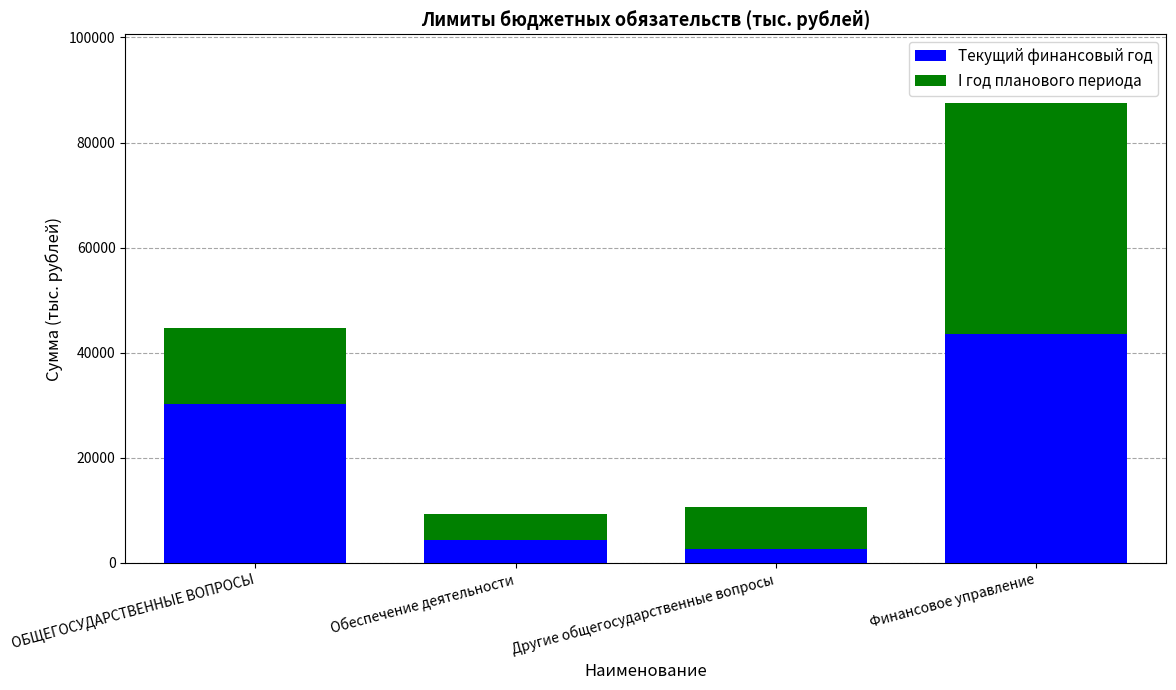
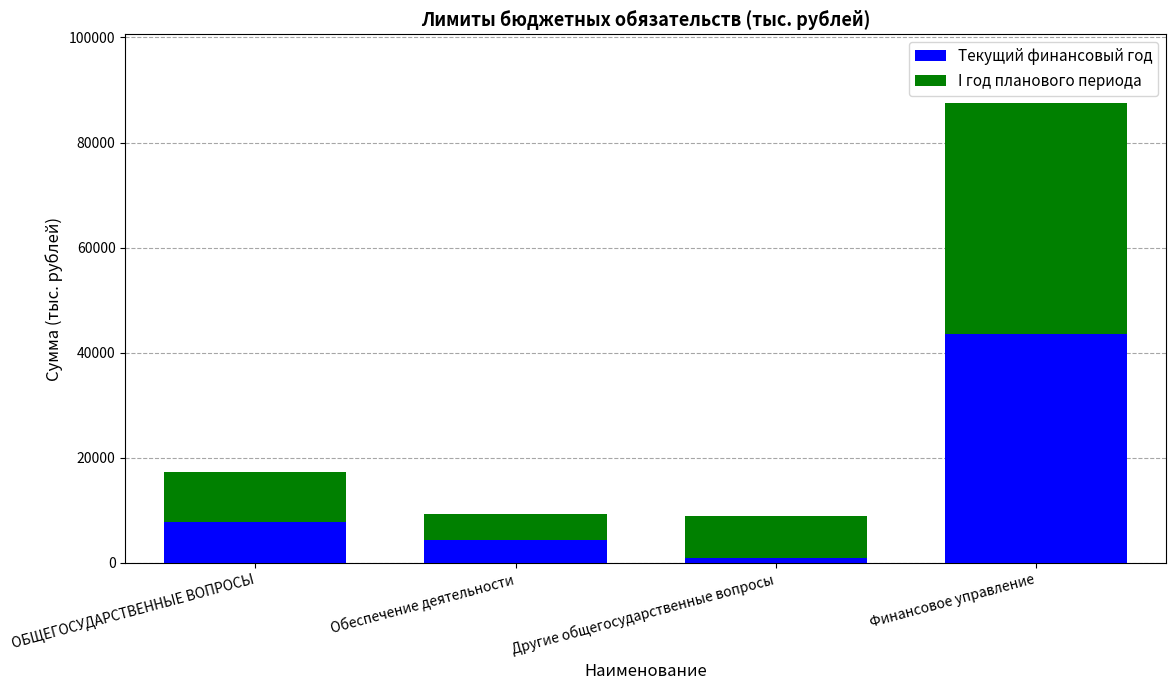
Текущий финансовый год, ОБЩЕГОСУДАРСТВЕННЫЕ ВОПРОСЫ: 30000 -> 8000
I год планового периода, ОБЩЕГОСУДАРСТВЕННЫЕ ВОПРОСЫ: 14000 -> 10000
Текущий финансовый год, Другие общегосударственные вопросы: 3000 -> 1000
